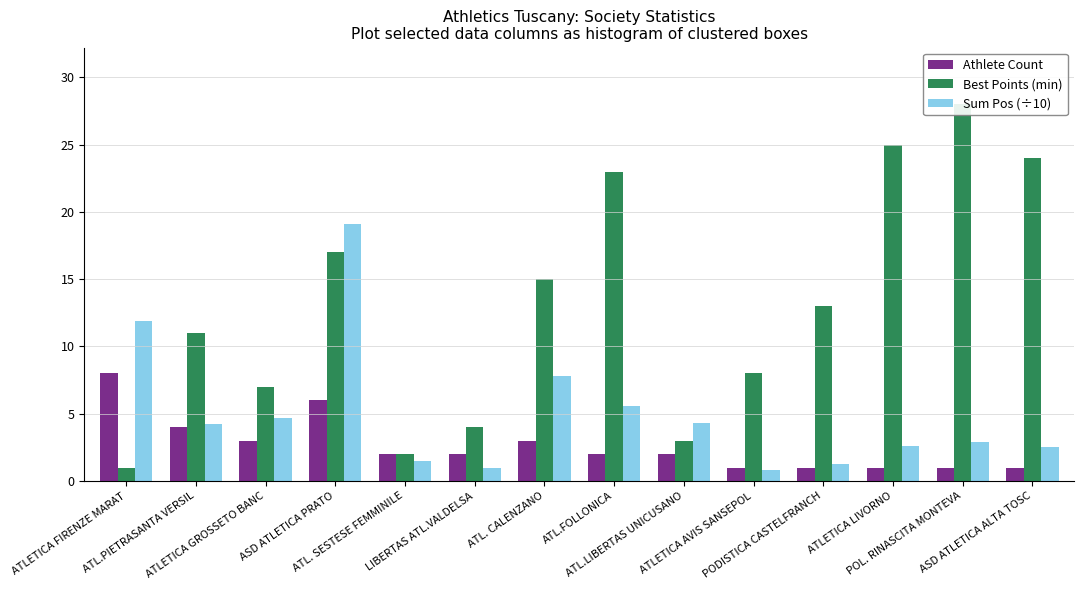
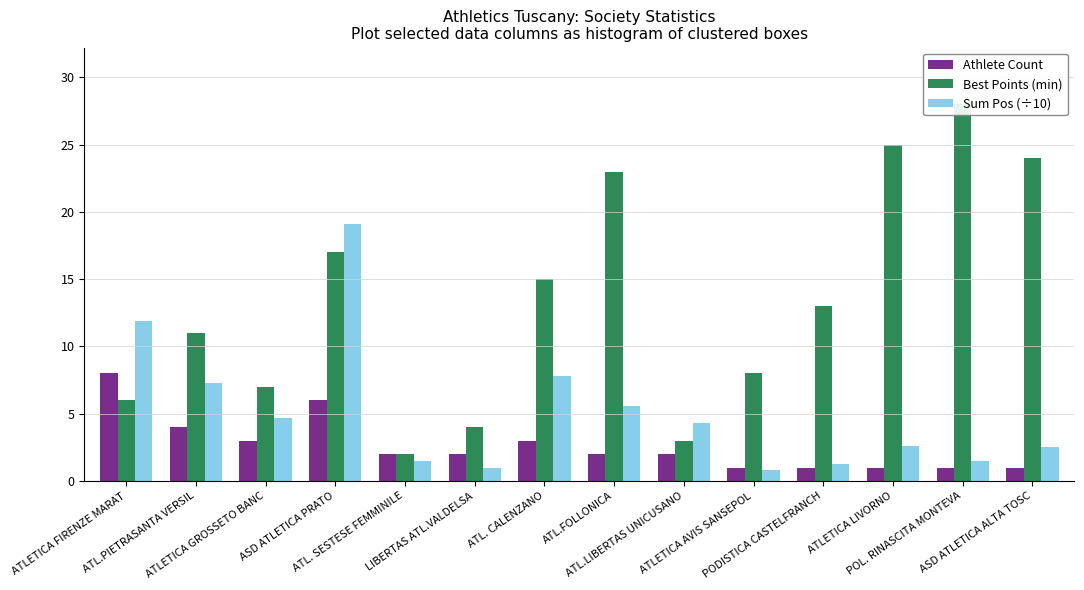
Best Points (min), ATLETICA FIRENZE MARAT: 1 -> 6
Sum Pos (÷10), ATL.PIETRASANTA VERSIL: 4.2 -> 7.3
Sum Pos (÷10), POL. RINASCITA MONTEVA: 2.9 -> 1.5
